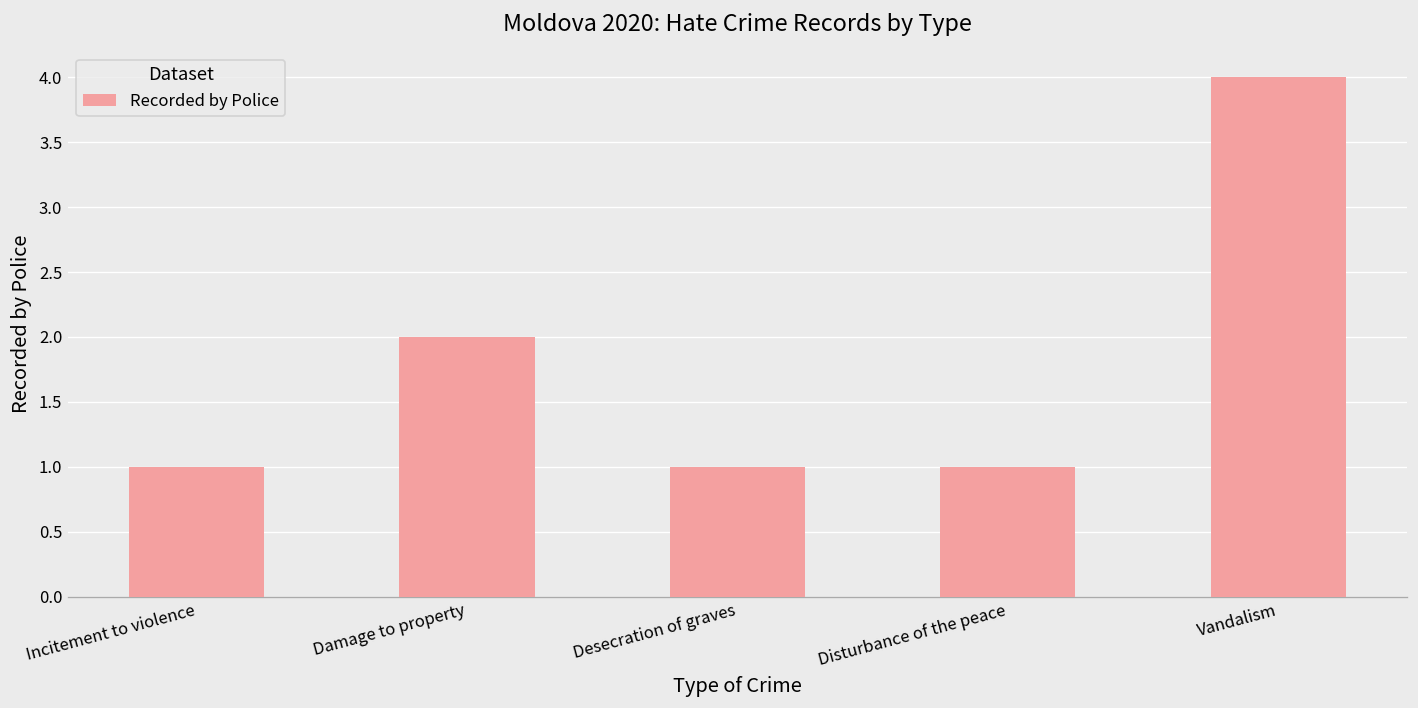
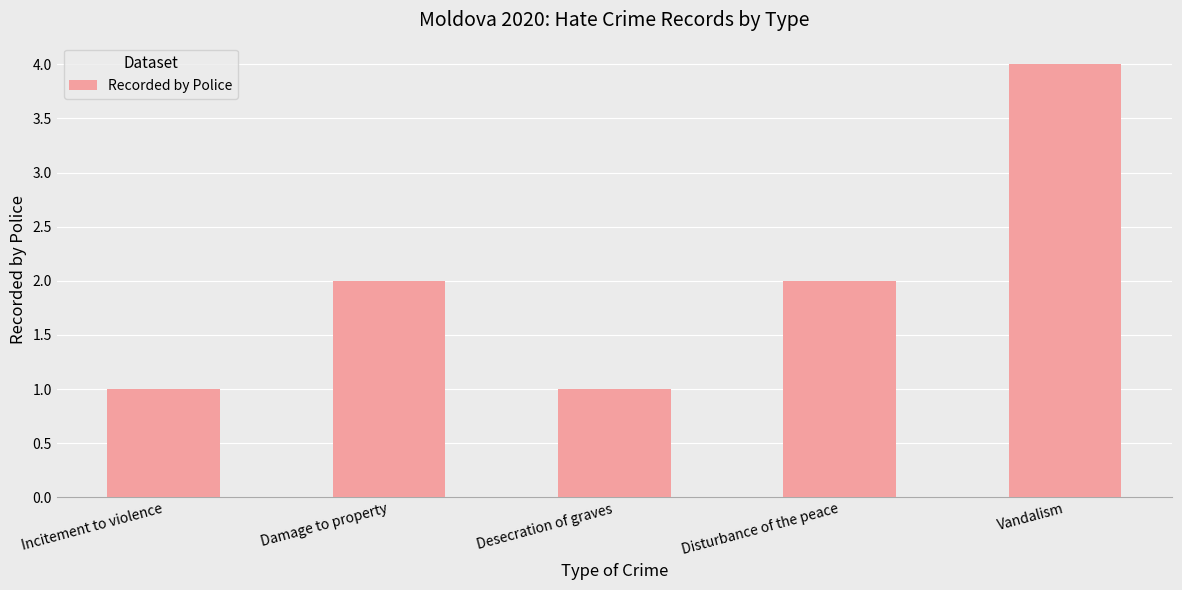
Disturbance of the peace: 1 -> 2
